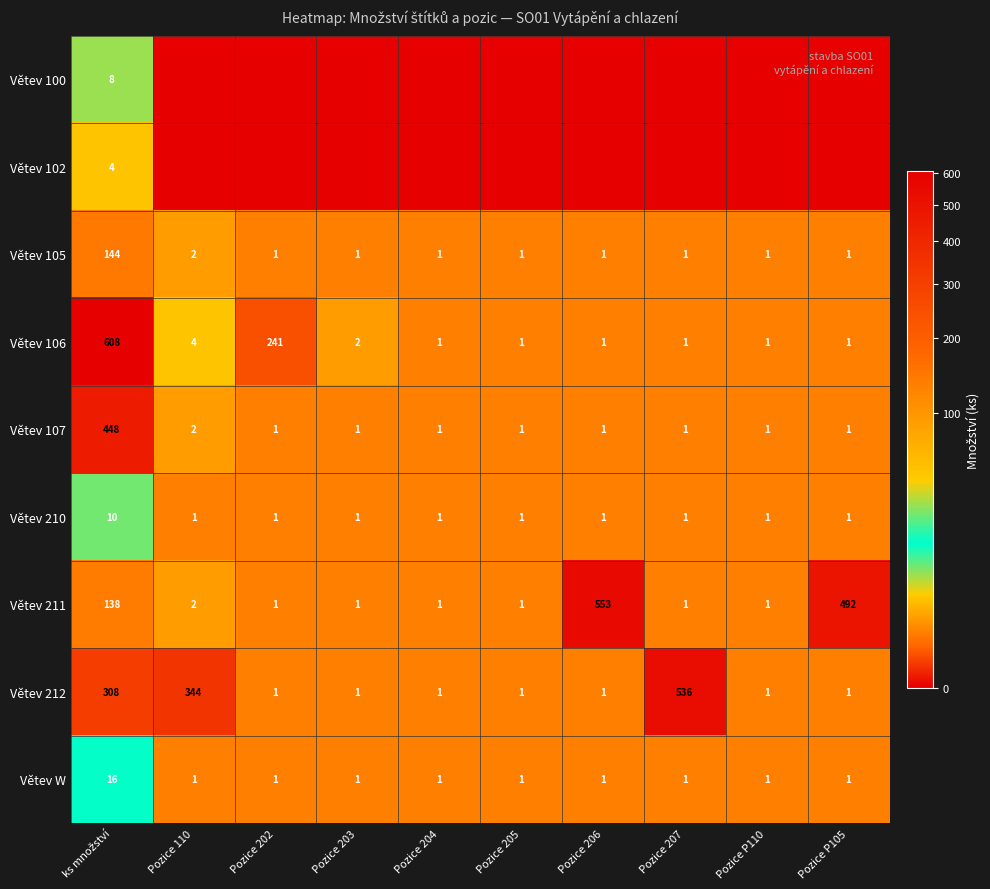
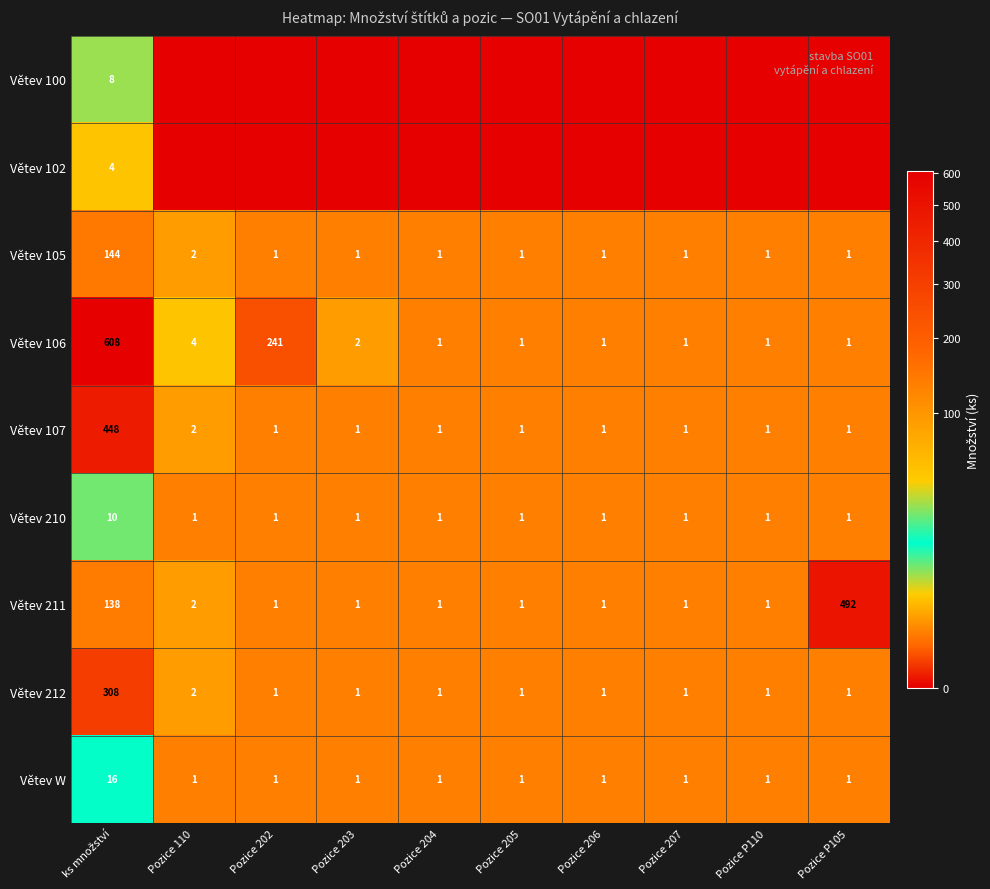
Větev 211, Pozice 206: 553 -> 1
Větev 212, Pozice 110: 344 -> 2
Větev 212, Pozice 207: 536 -> 1
